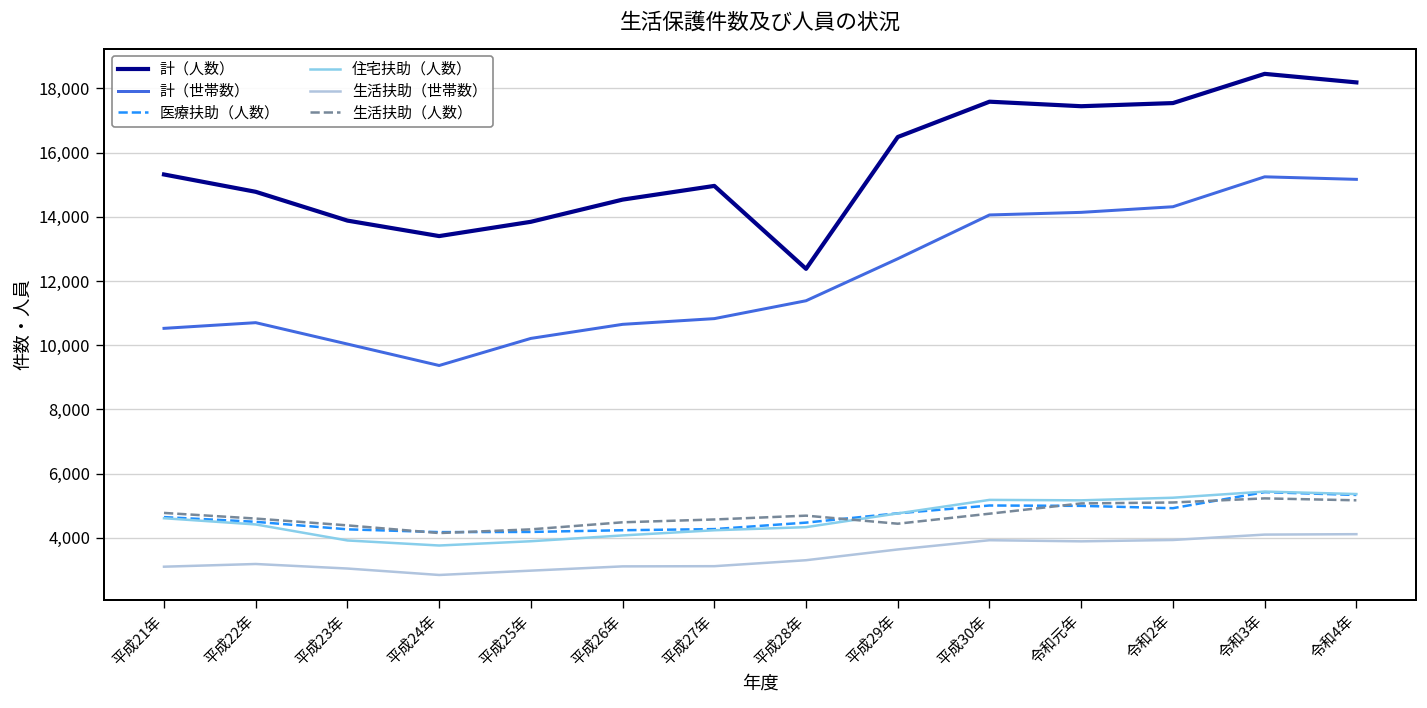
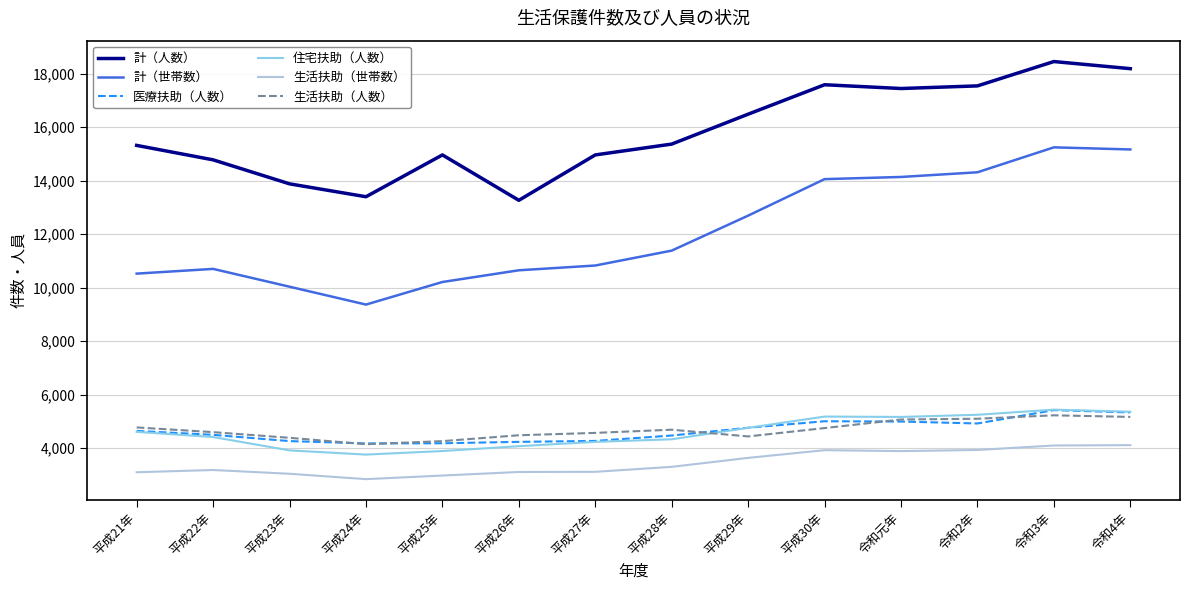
計（人数）, 平成25年: 13,800 -> 15,000
計（人数）, 平成26年: 14,500 -> 13,300
計（人数）, 平成28年: 12,400 -> 15,400
